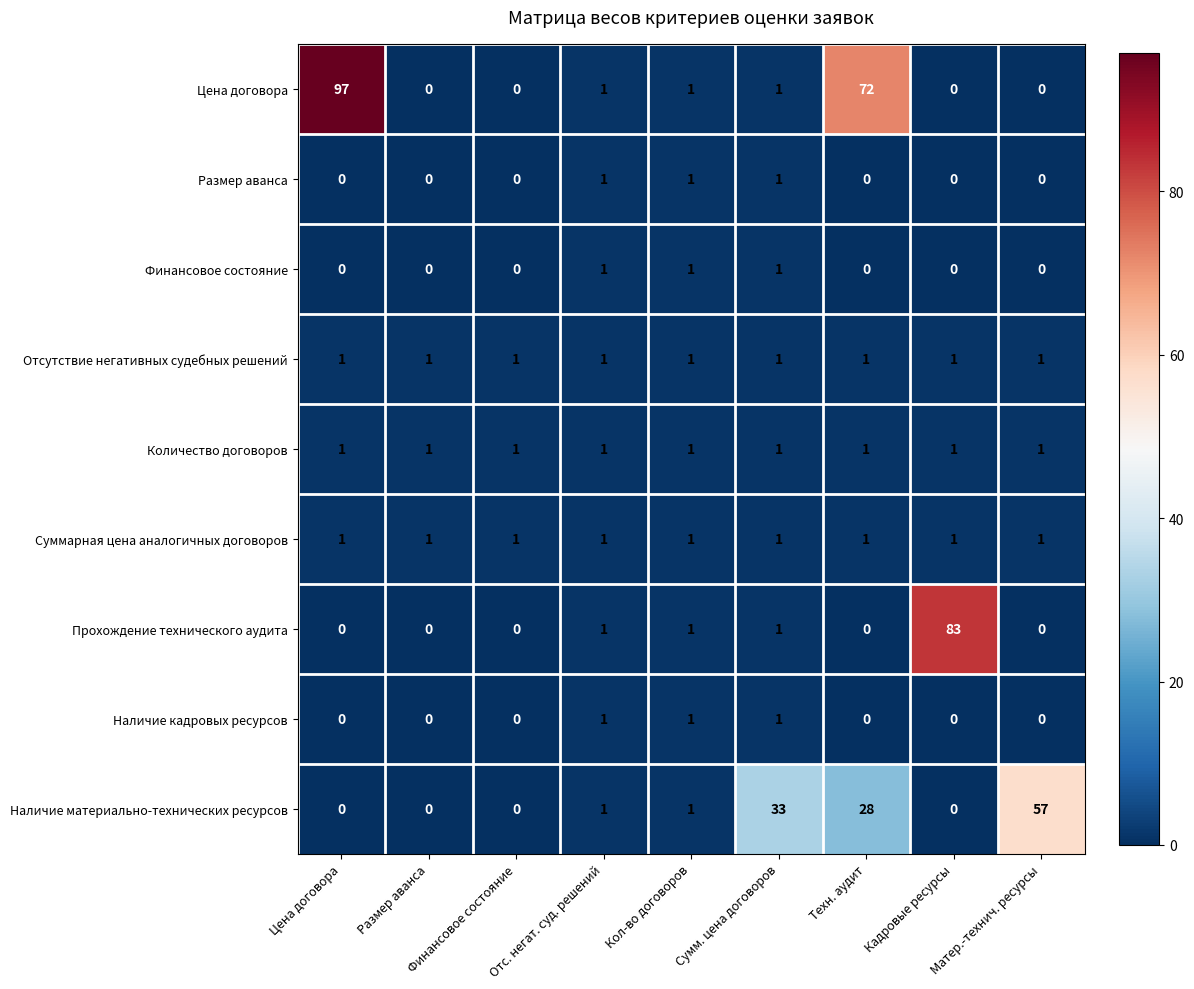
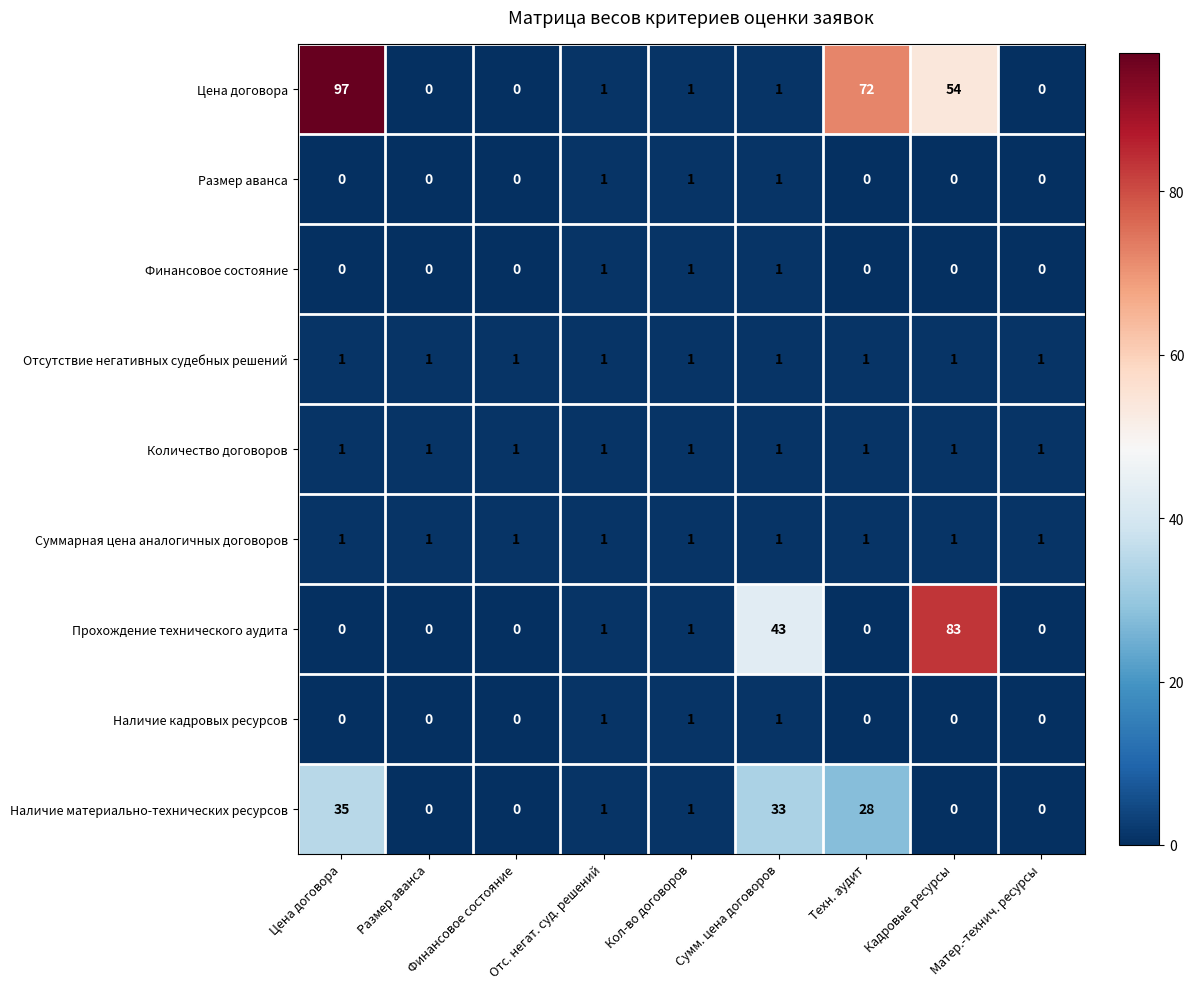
Цена договора, Кадровые ресурсы: 0 -> 54
Прохождение технического аудита, Сумм. цена договоров: 1 -> 43
Наличие материально-технических ресурсов, Цена договора: 0 -> 35
Наличие материально-технических ресурсов, Матер.-технич. ресурсы: 57 -> 0
